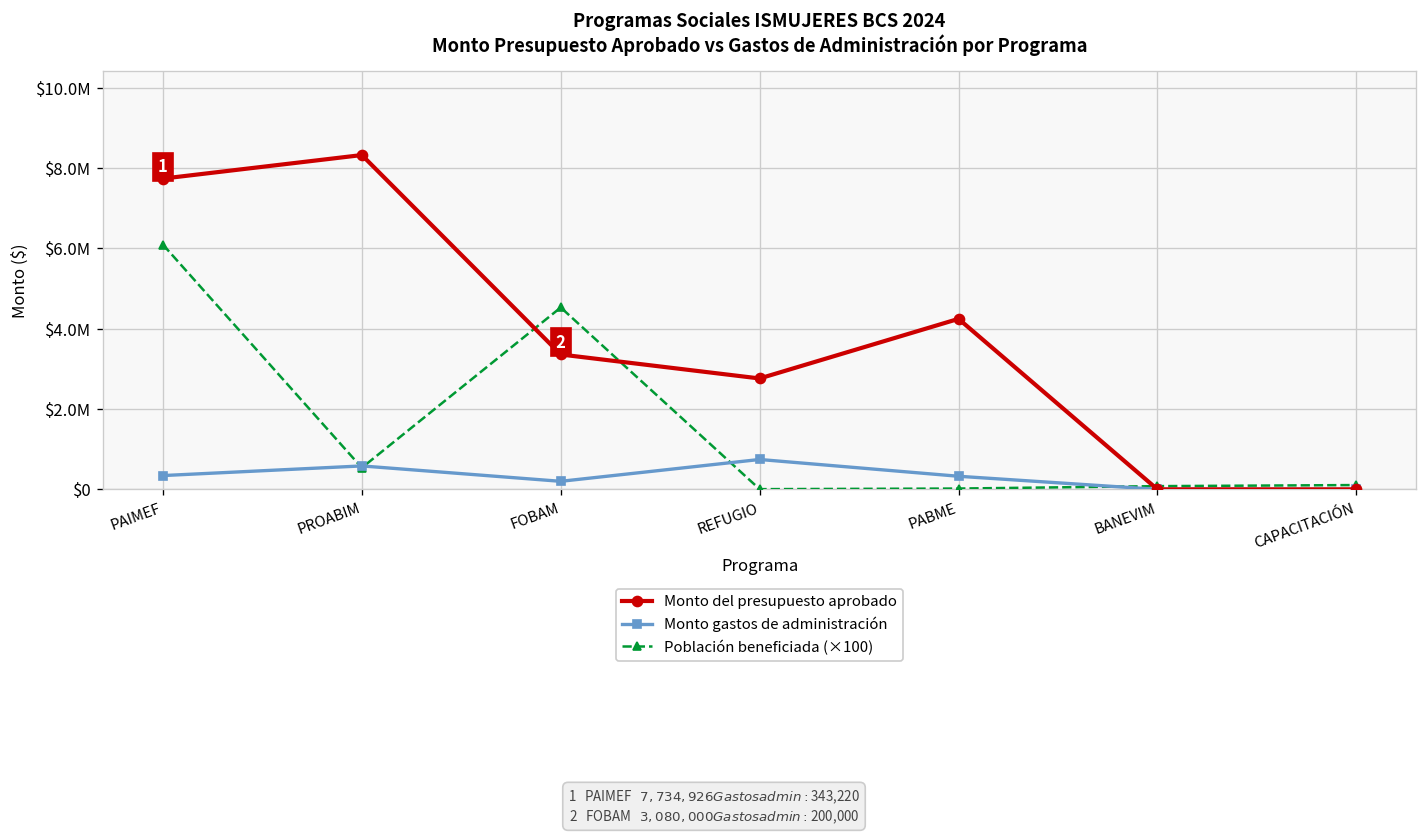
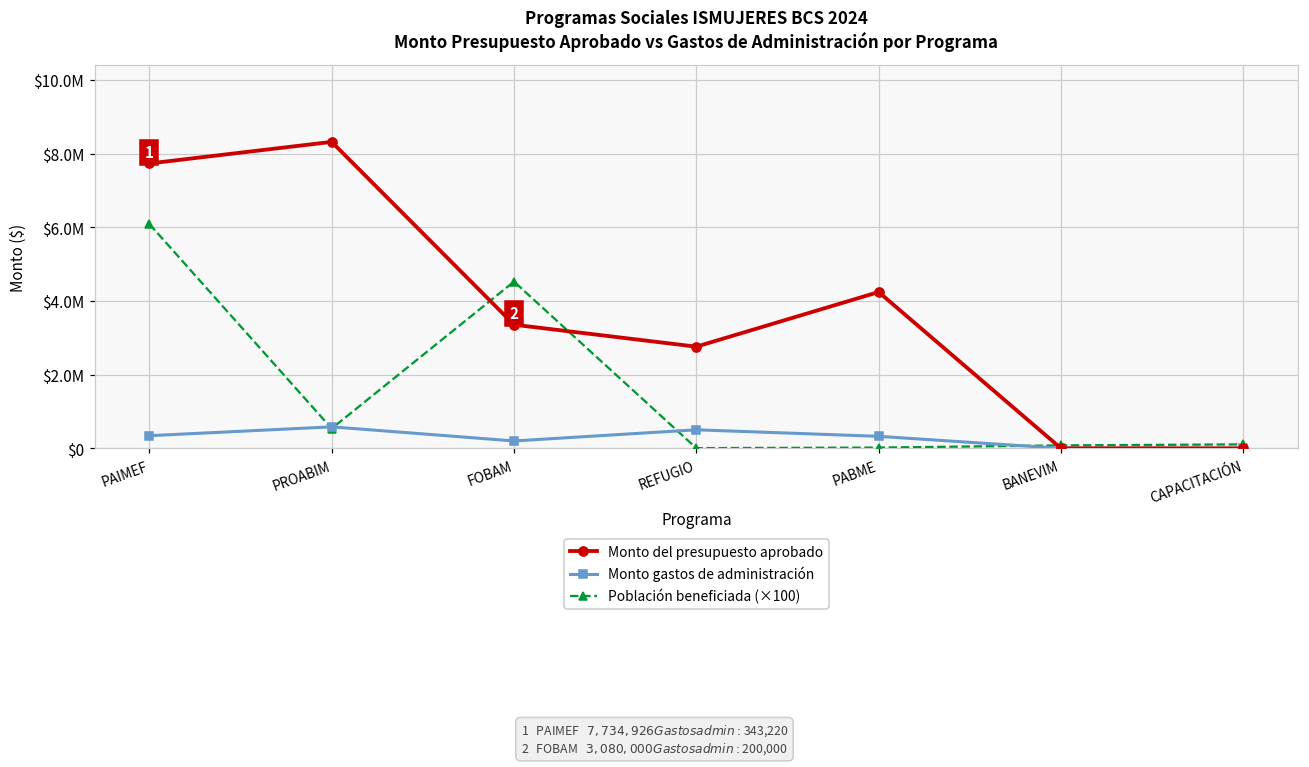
Monto gastos de administración, REFUGIO: $700000 -> $500000
